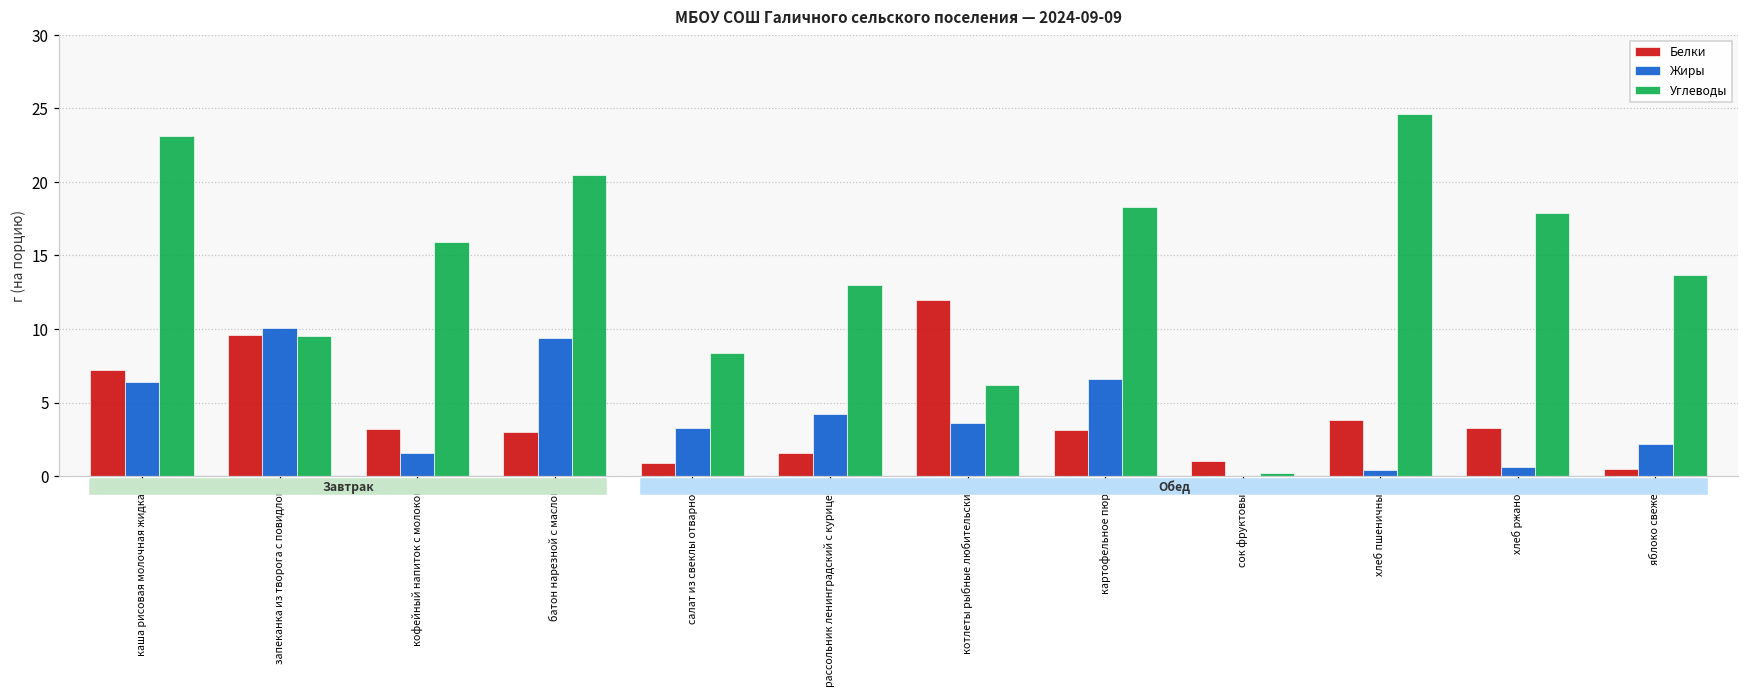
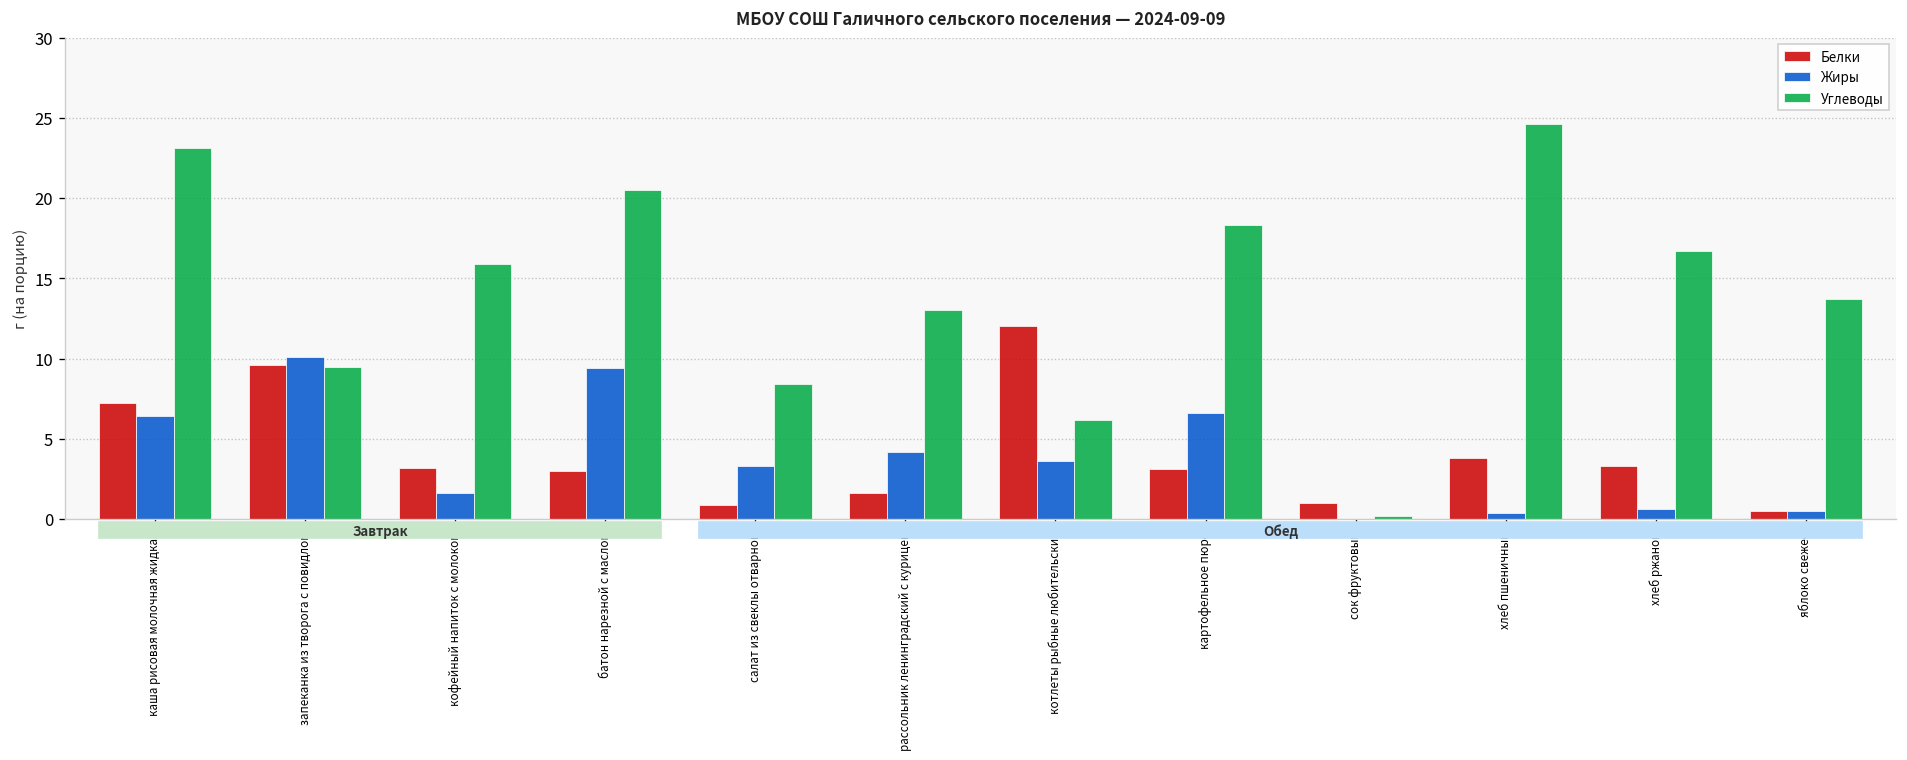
Углеводы, хлеб ржаной: 17.9 -> 16.7
Жиры, яблоко свежее: 2.2 -> 0.5
